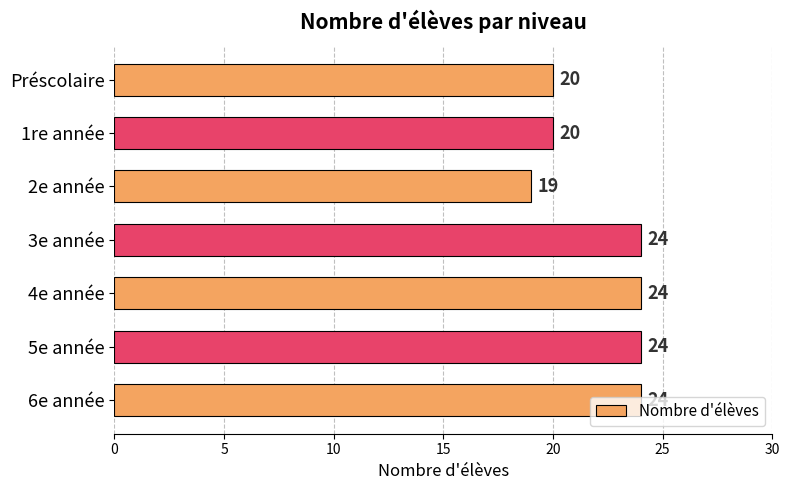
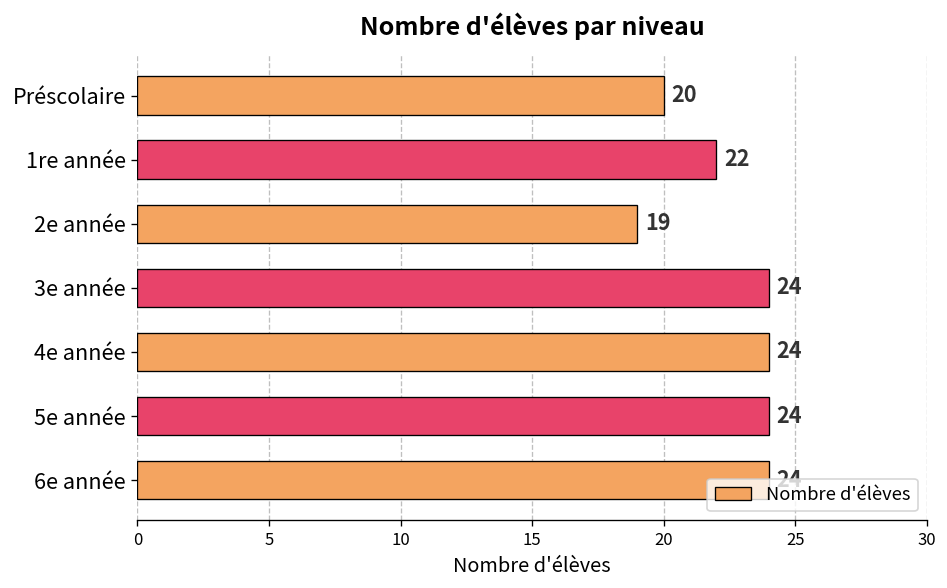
1re année: 20 -> 22
